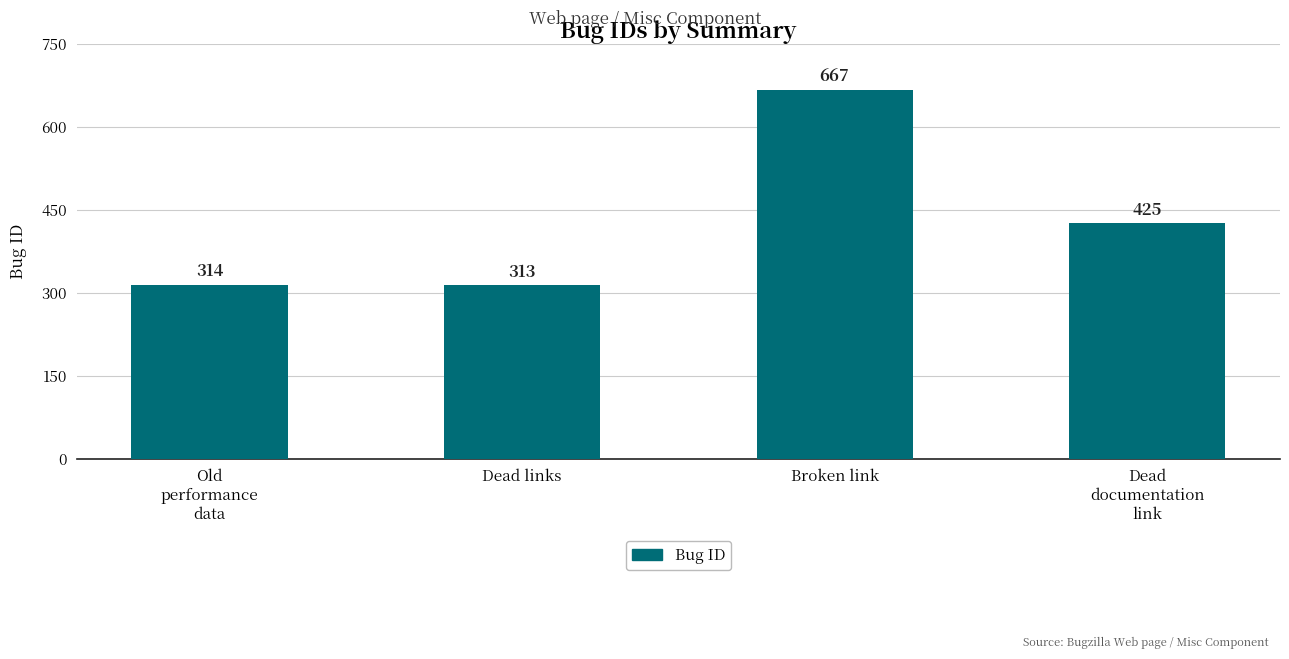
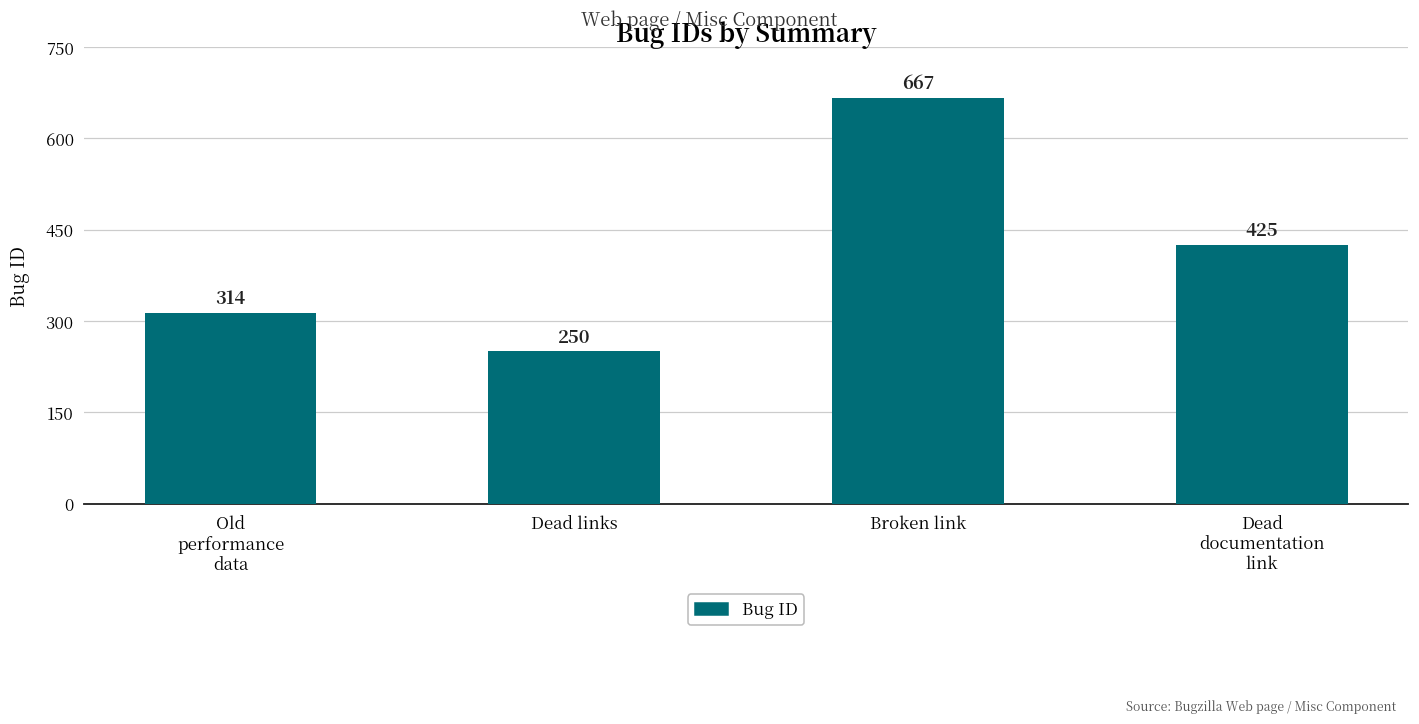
Dead links: 313 -> 250
